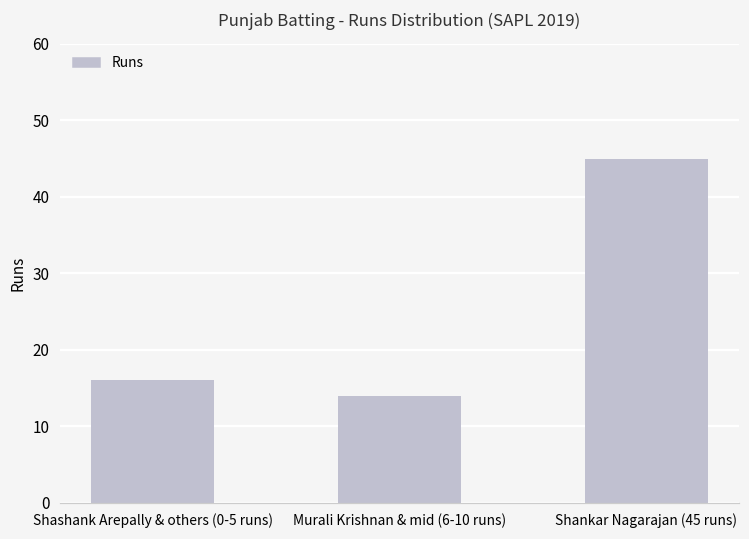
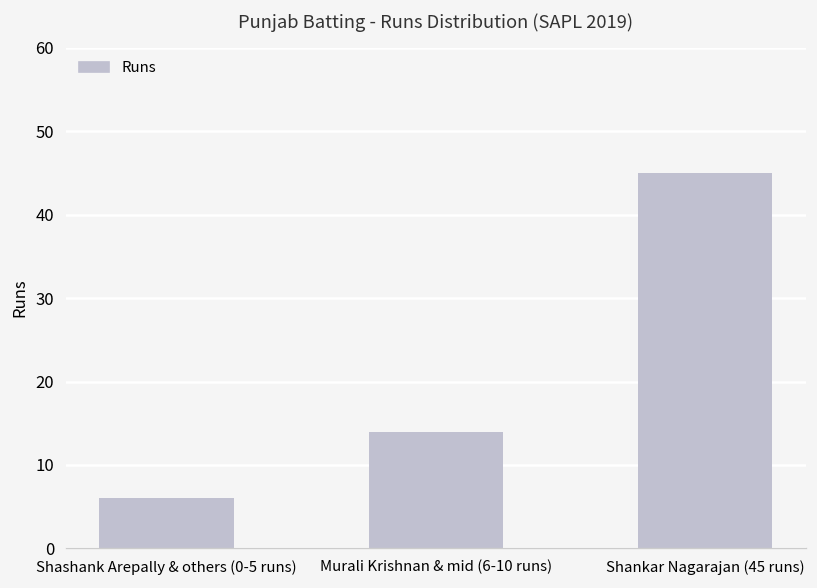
Shashank Arepally & others (0-5 runs): 16 -> 6
